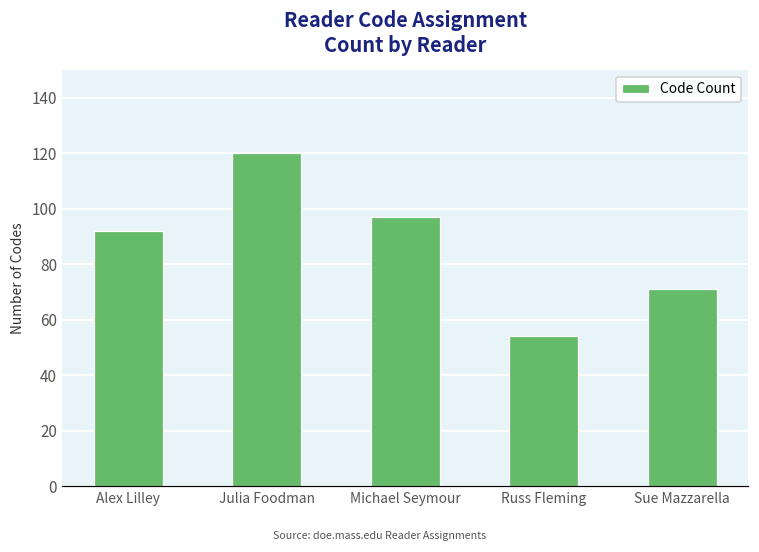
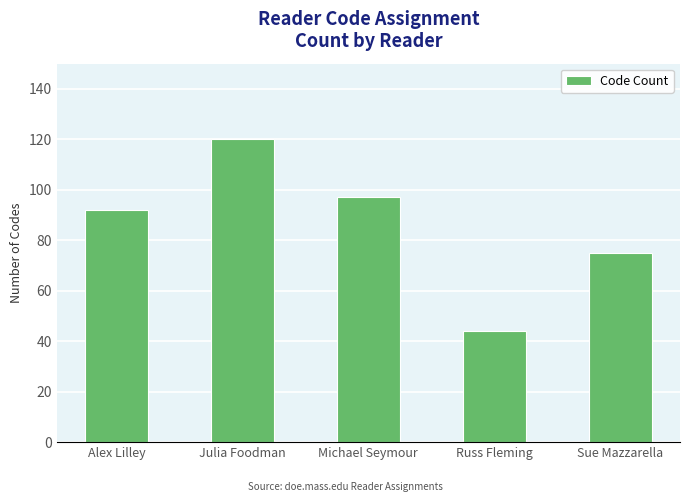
Russ Fleming: 54 -> 44
Sue Mazzarella: 71 -> 75
